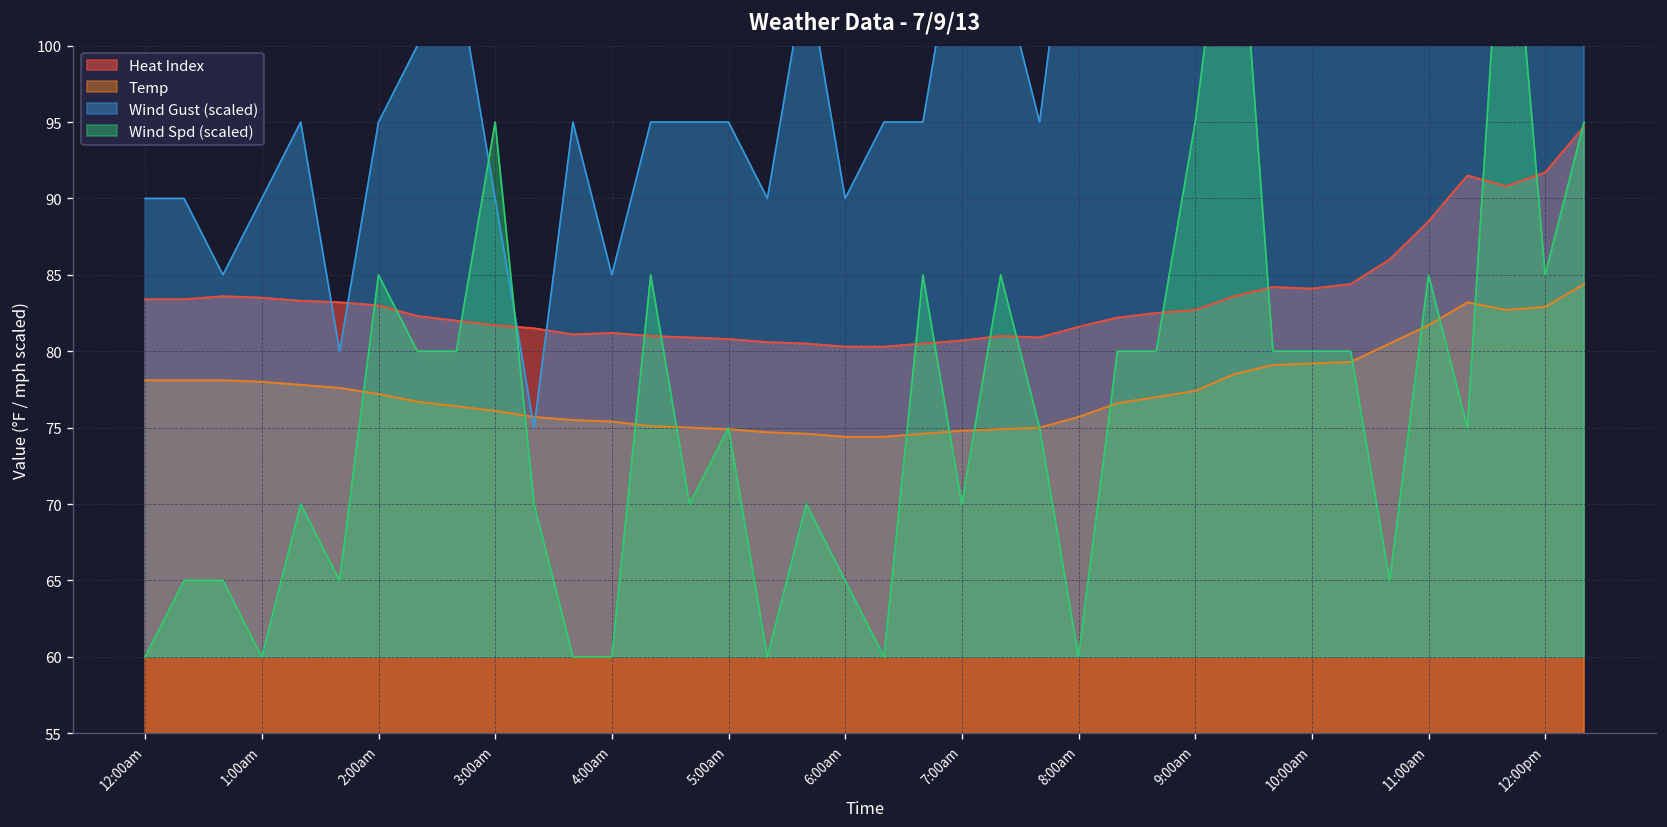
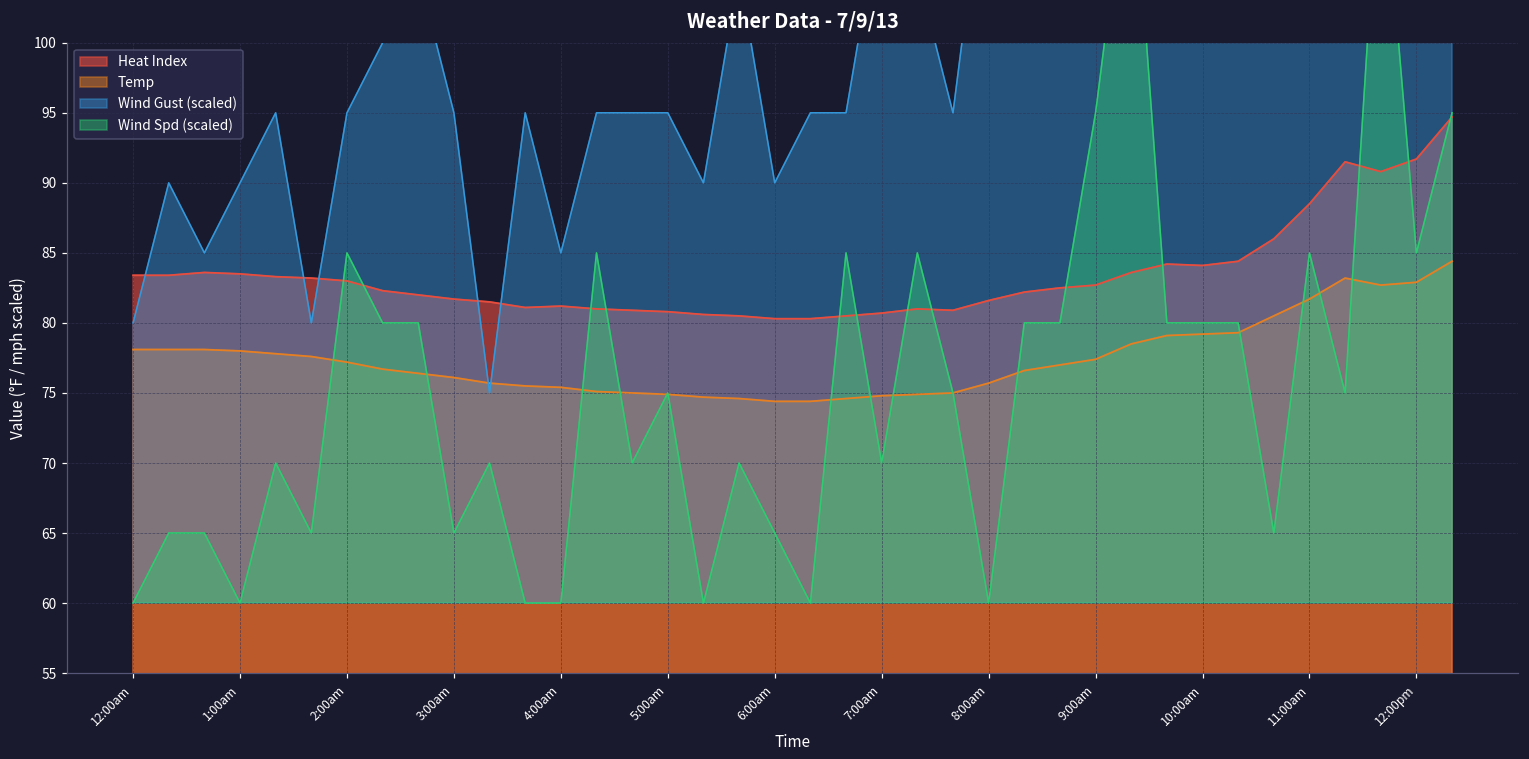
Wind Gust (scaled), 12:00am: 90.0 -> 80.0
Wind Gust (scaled), 3:00am: 90.0 -> 95.0
Wind Spd (scaled), 3:00am: 95.0 -> 65.0
